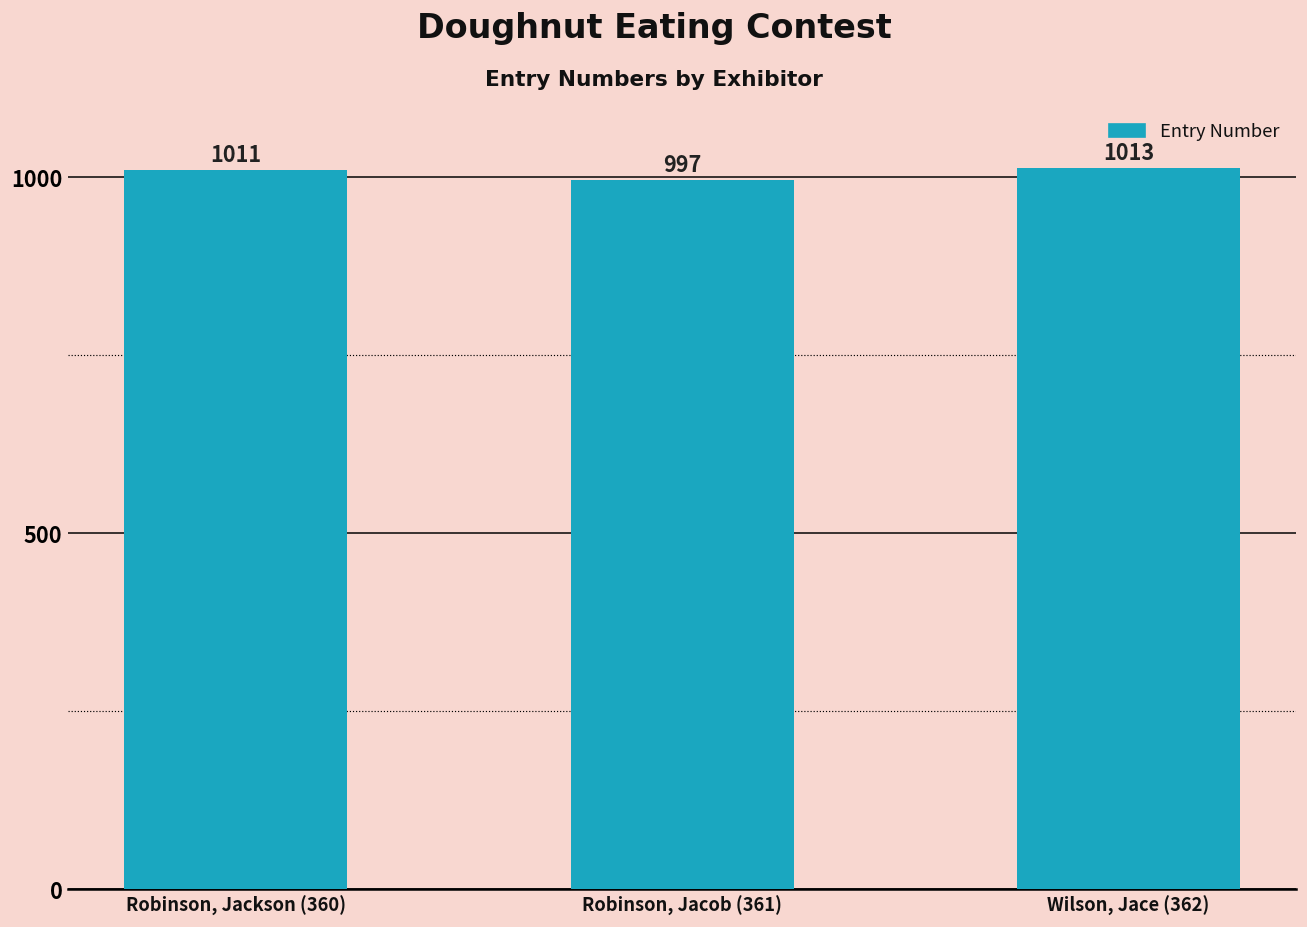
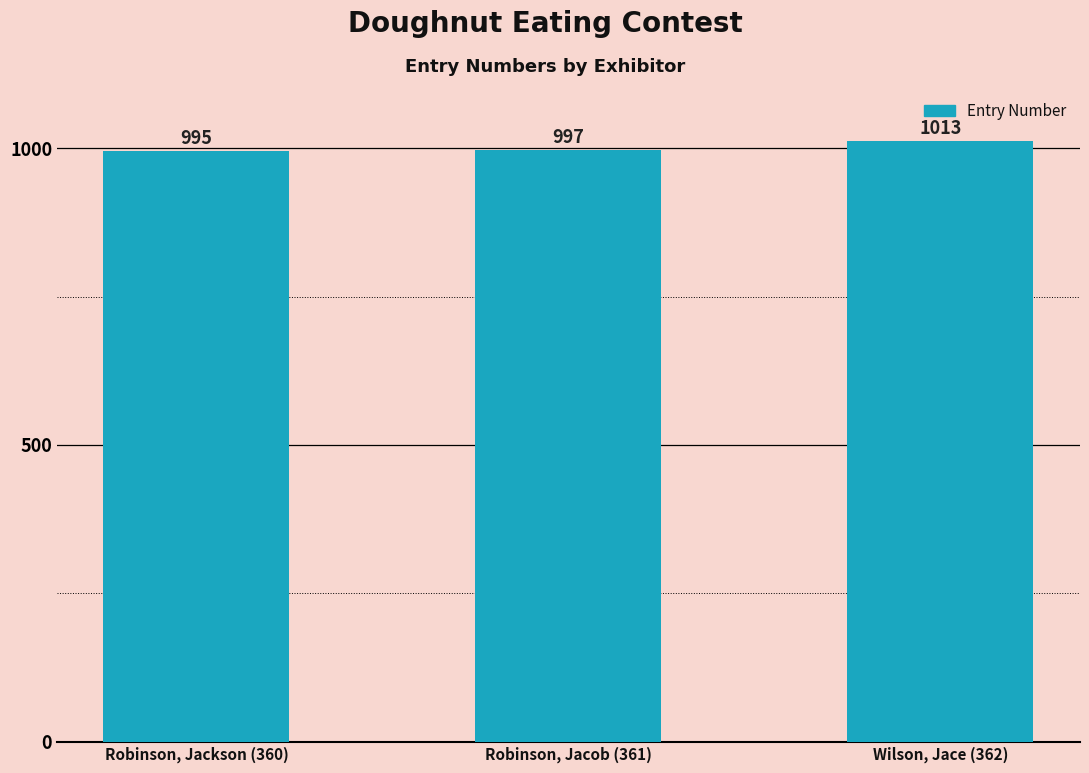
Robinson, Jackson (360): 1011 -> 995
